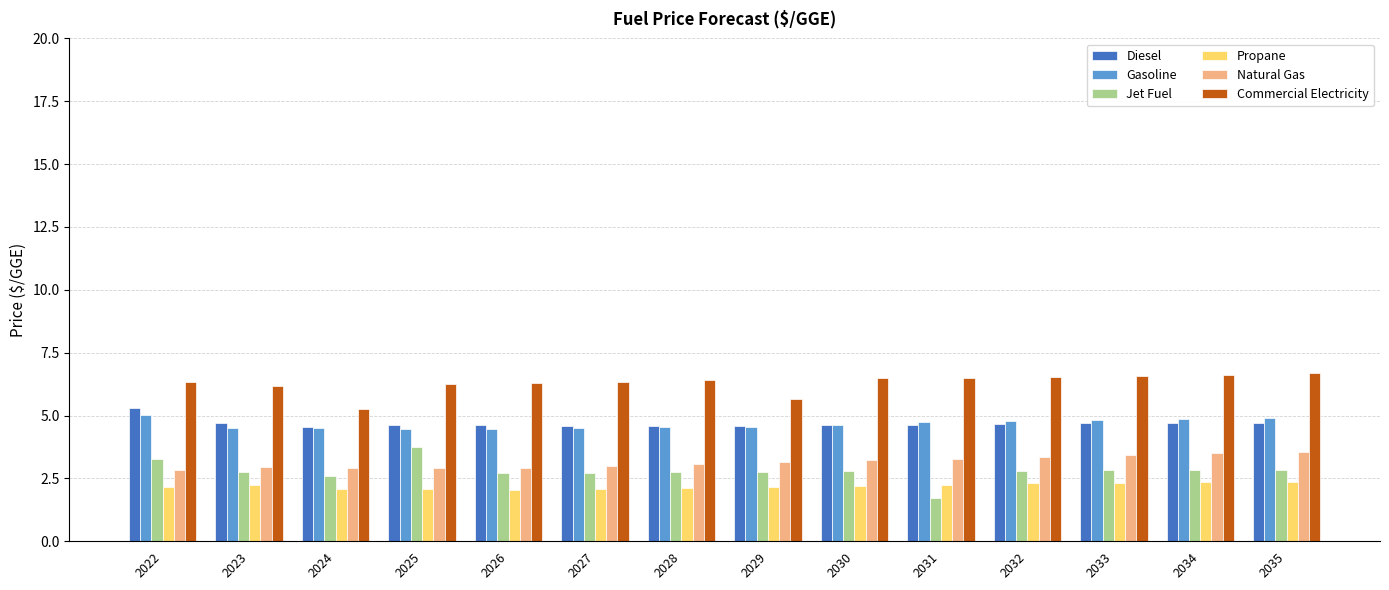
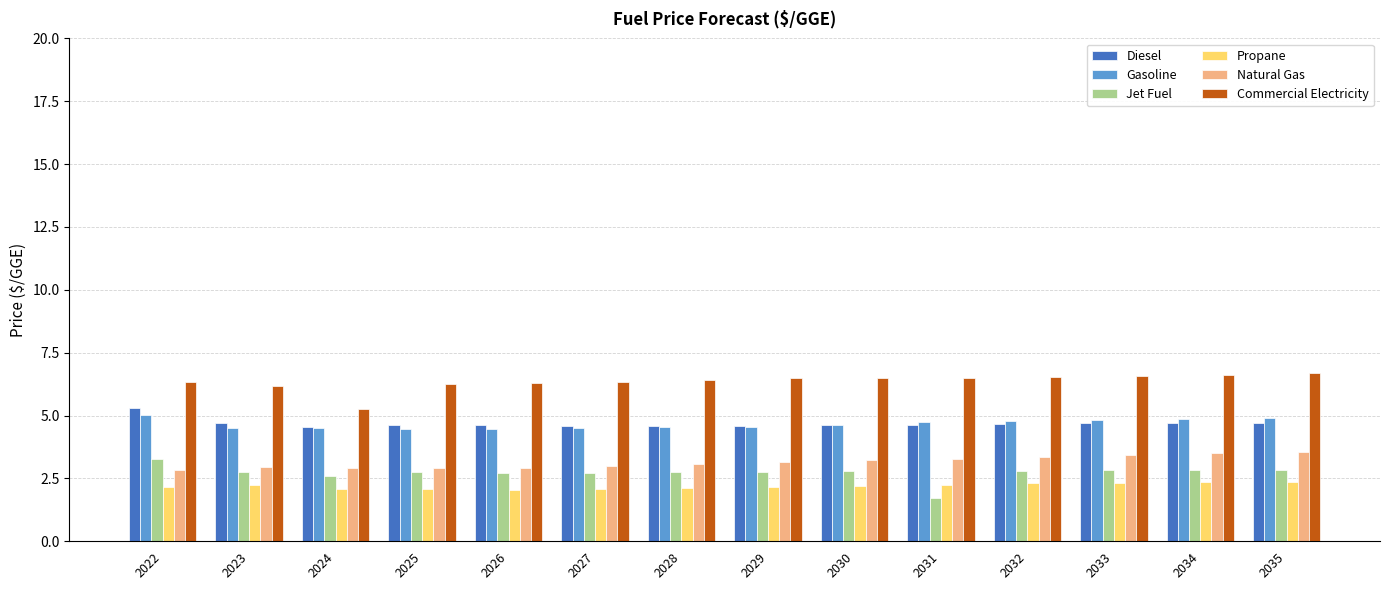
Jet Fuel, 2025: 3.7 -> 2.7
Commercial Electricity, 2029: 5.7 -> 6.5
